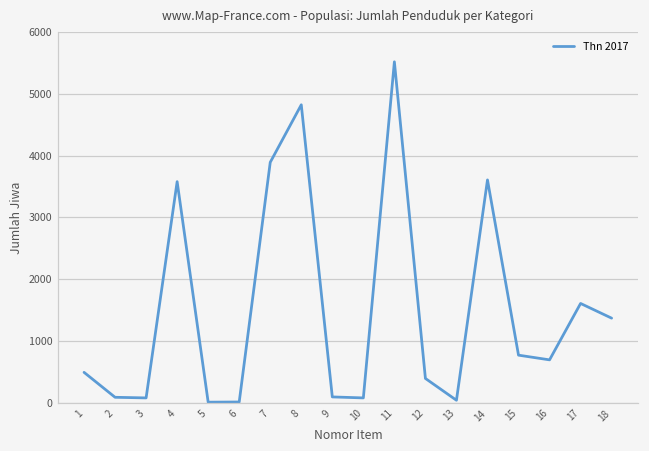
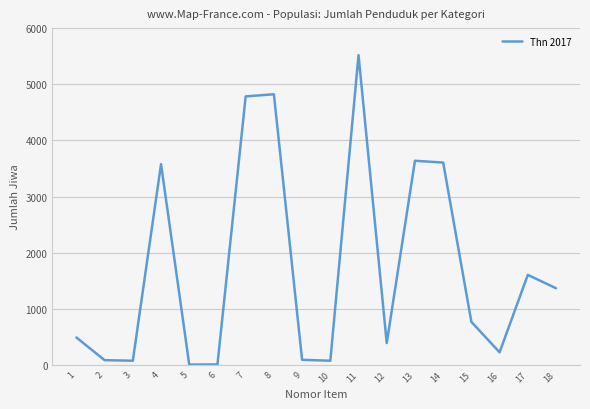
7: 3900 -> 4800
13: 0 -> 3600
16: 700 -> 200
